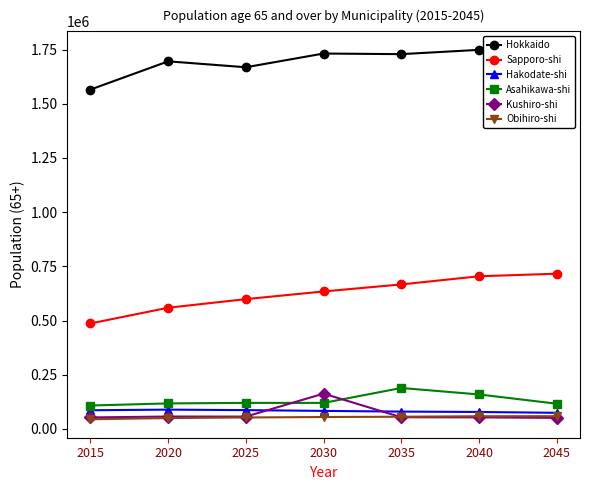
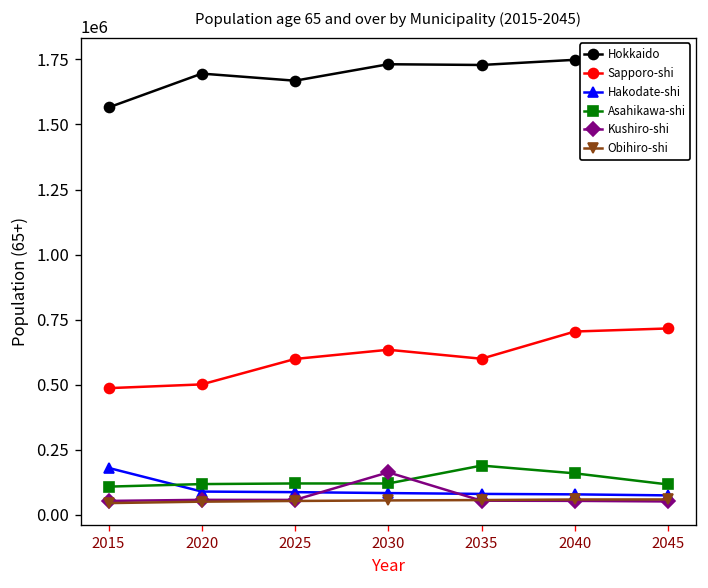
Hakodate-shi, 2015: 90000 -> 180000
Sapporo-shi, 2020: 560000 -> 500000
Sapporo-shi, 2035: 670000 -> 600000
